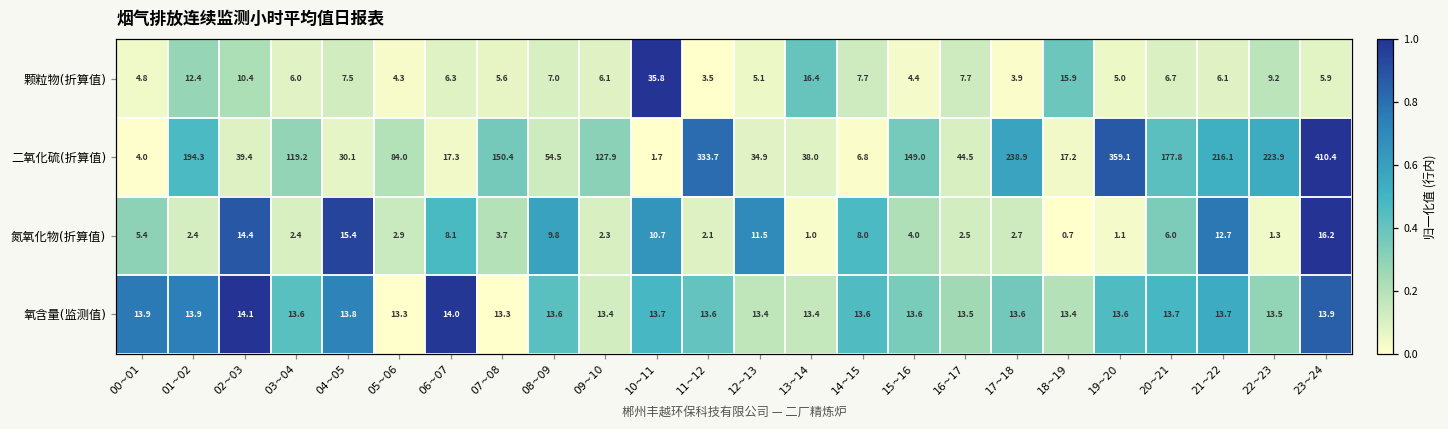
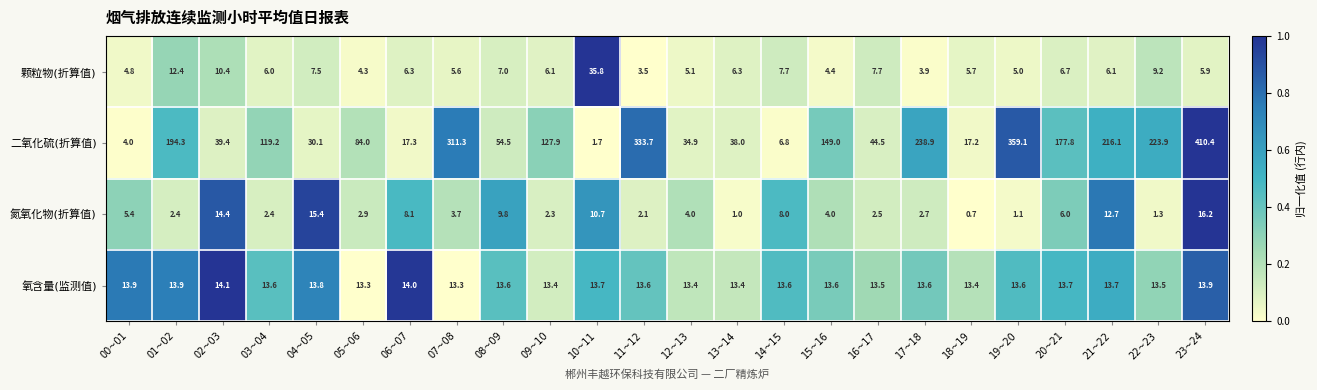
颗粒物(折算值), 13~14: 16.4 -> 6.3
颗粒物(折算值), 18~19: 15.9 -> 5.7
二氧化硫(折算值), 07~08: 150.4 -> 311.3
氮氧化物(折算值), 12~13: 11.5 -> 4.0
